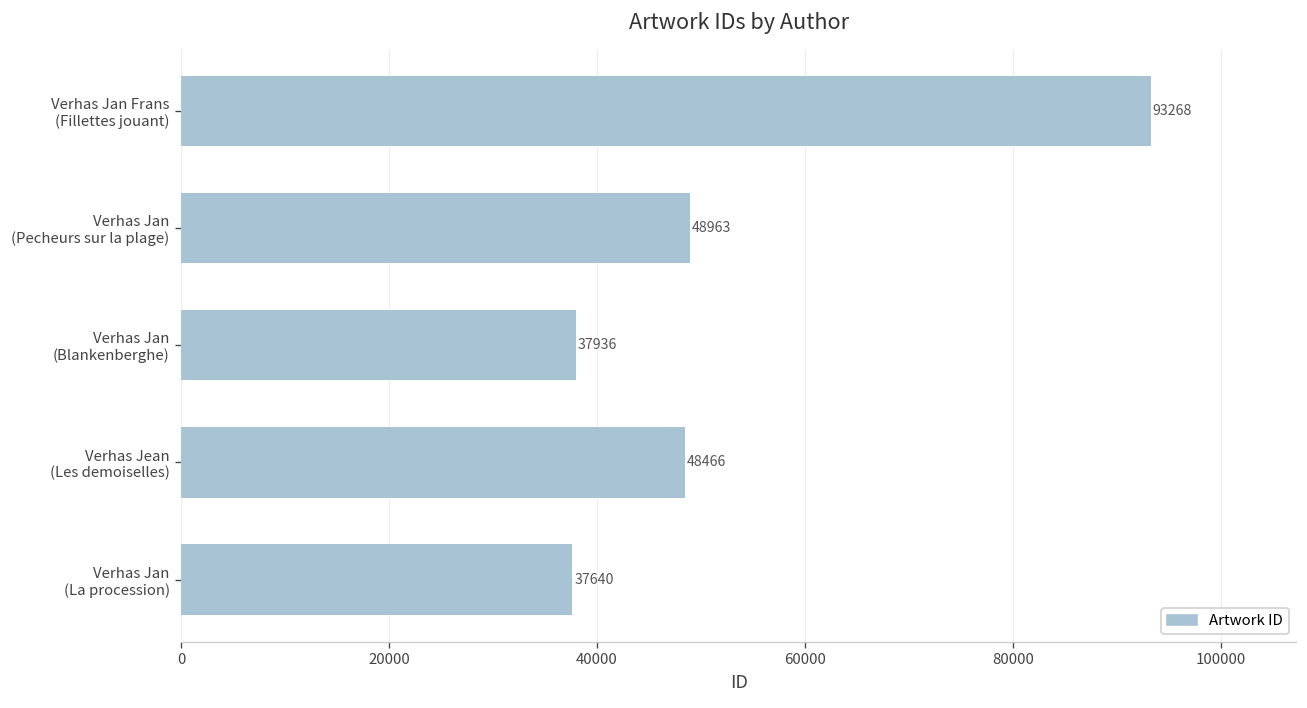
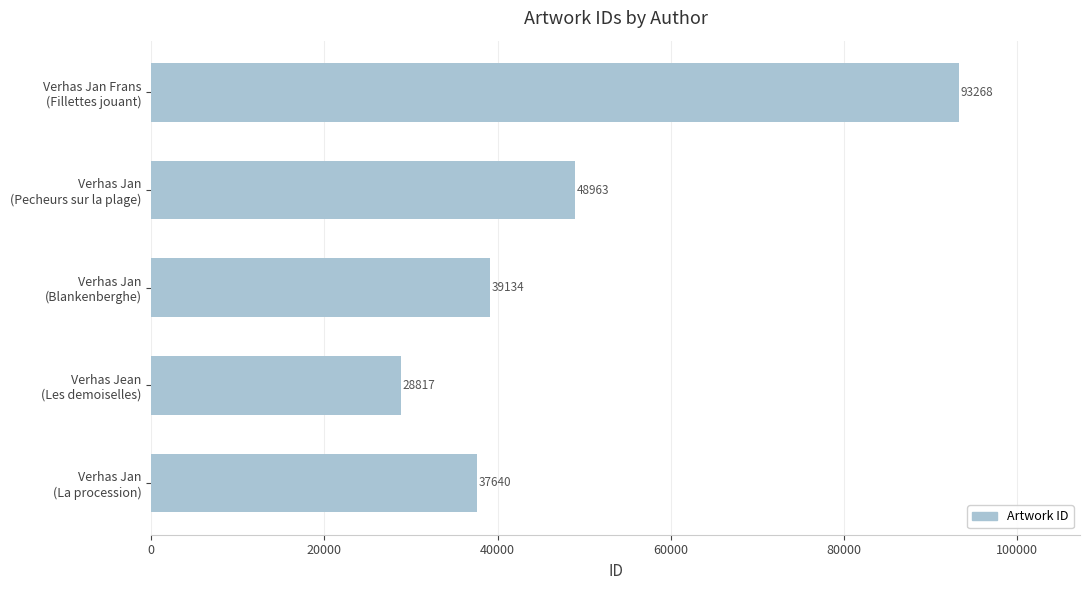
Verhas Jan (Blankenberghe): 37936 -> 39134
Verhas Jean (Les demoiselles): 48466 -> 28817
